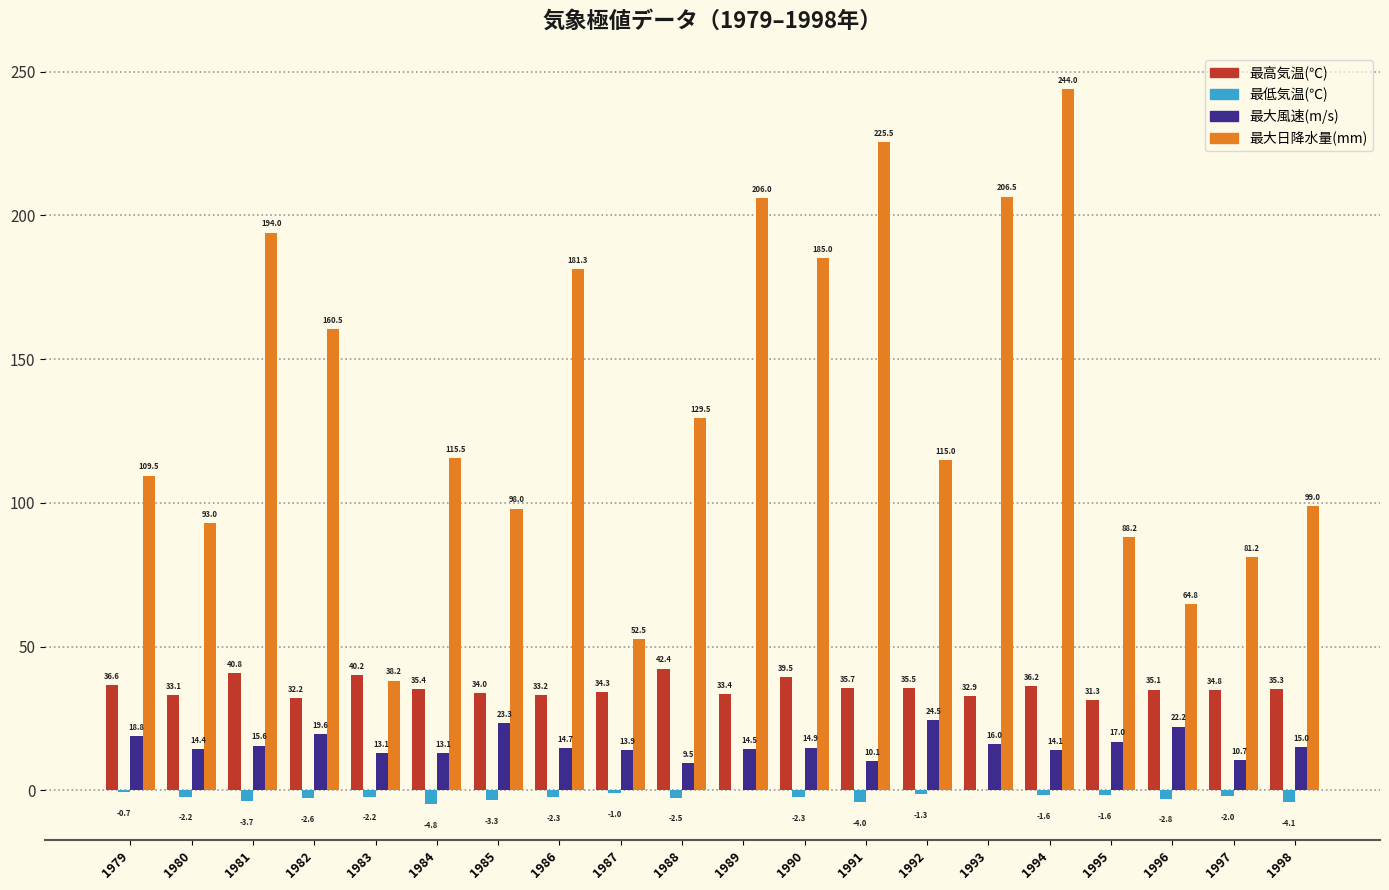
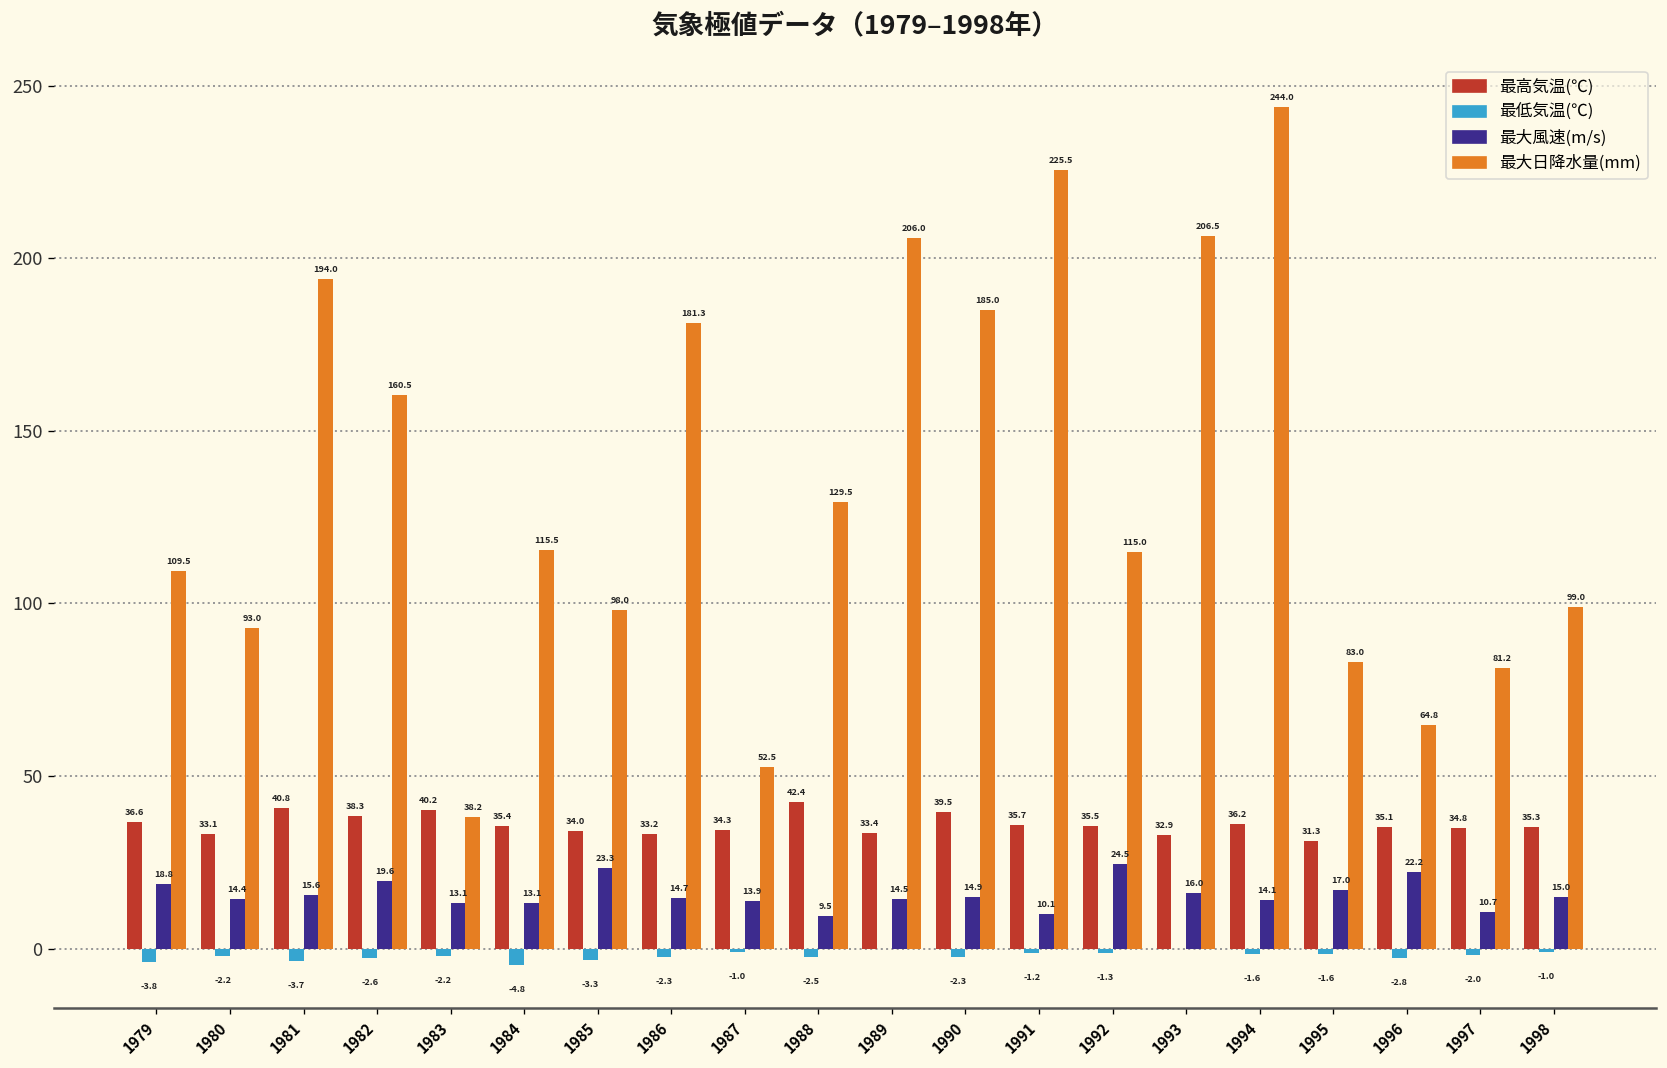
最低気温(℃), 1979: -0.7 -> -3.8
最高気温(℃), 1982: 32.2 -> 38.3
最低気温(℃), 1991: -4.0 -> -1.2
最大日降水量(mm), 1995: 88.2 -> 83.0
最低気温(℃), 1998: -4.1 -> -1.0
